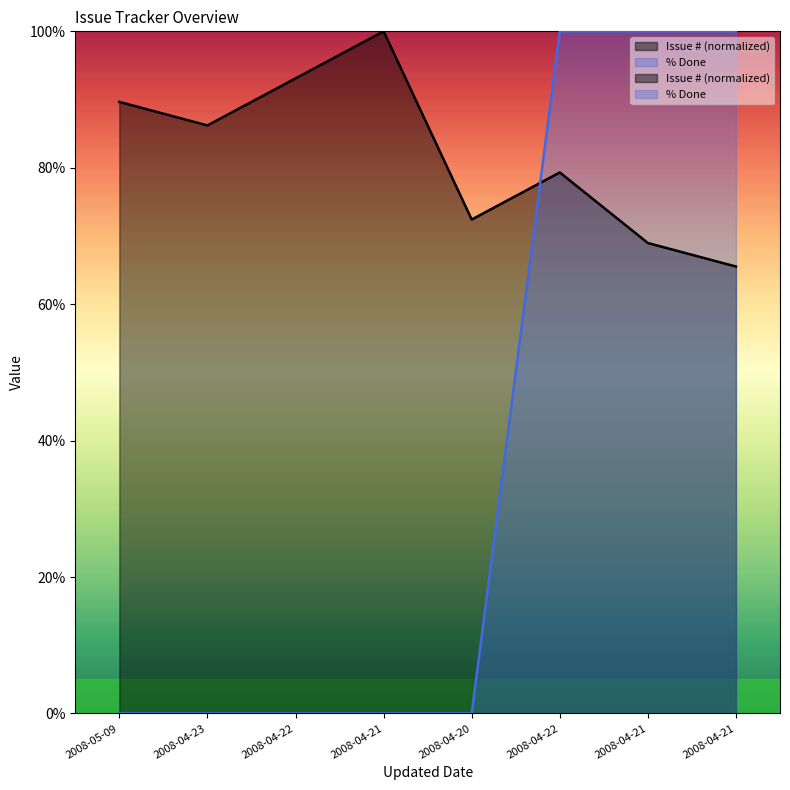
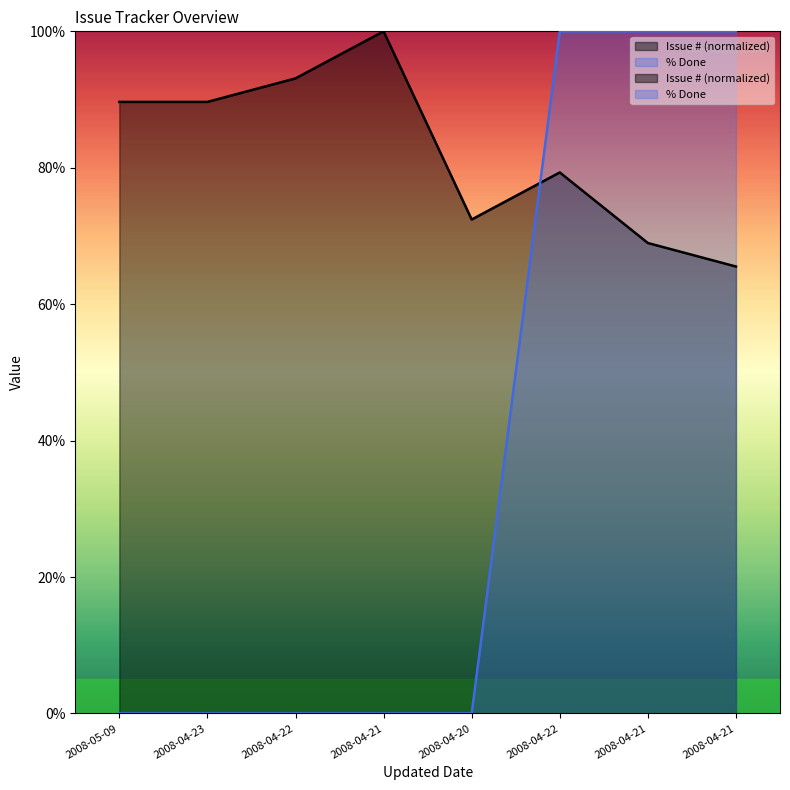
Issue # (normalized), 2008-04-23: 86% -> 90%
